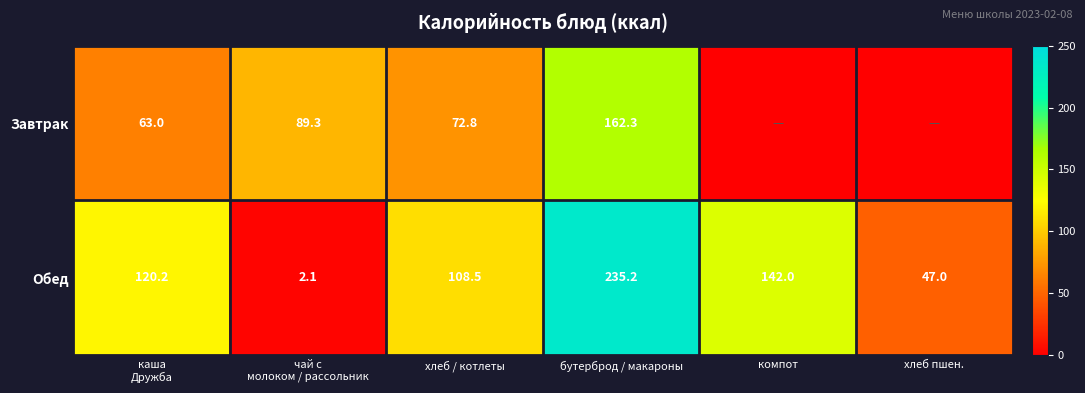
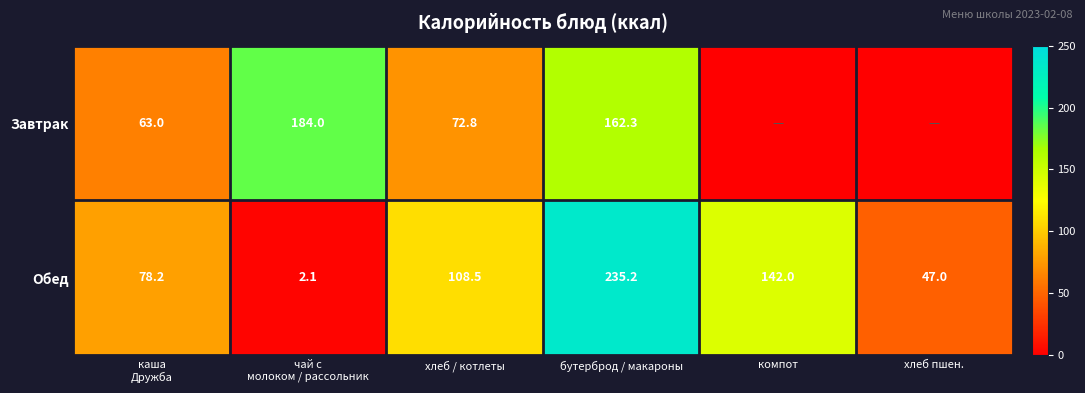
Завтрак, чай с молоком / рассольник: 89.3 -> 184.0
Обед, каша Дружба: 120.2 -> 78.2
